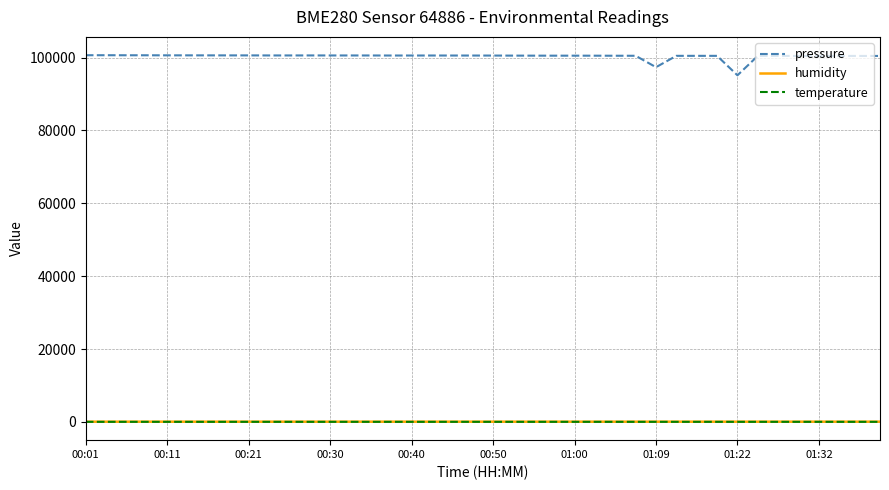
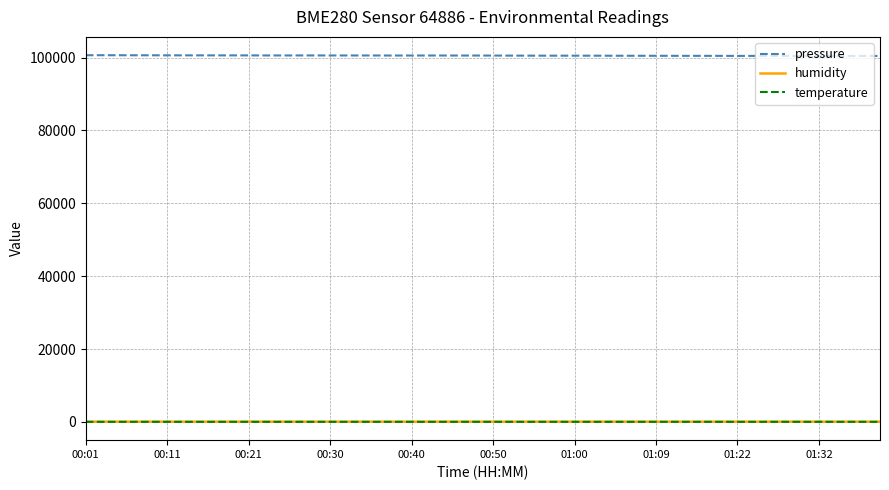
pressure, 01:09: 97000 -> 101000
pressure, 01:22: 95000 -> 100000
